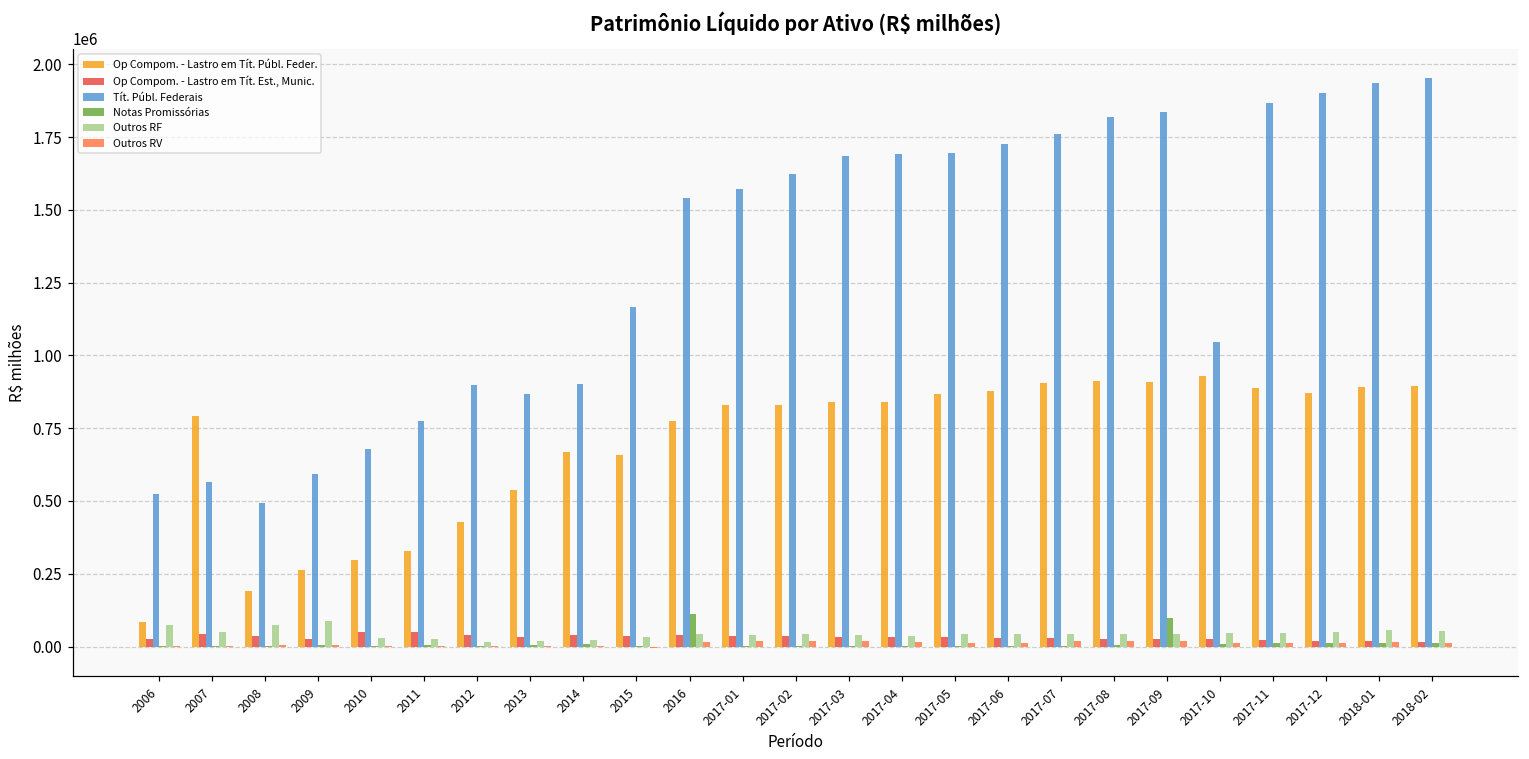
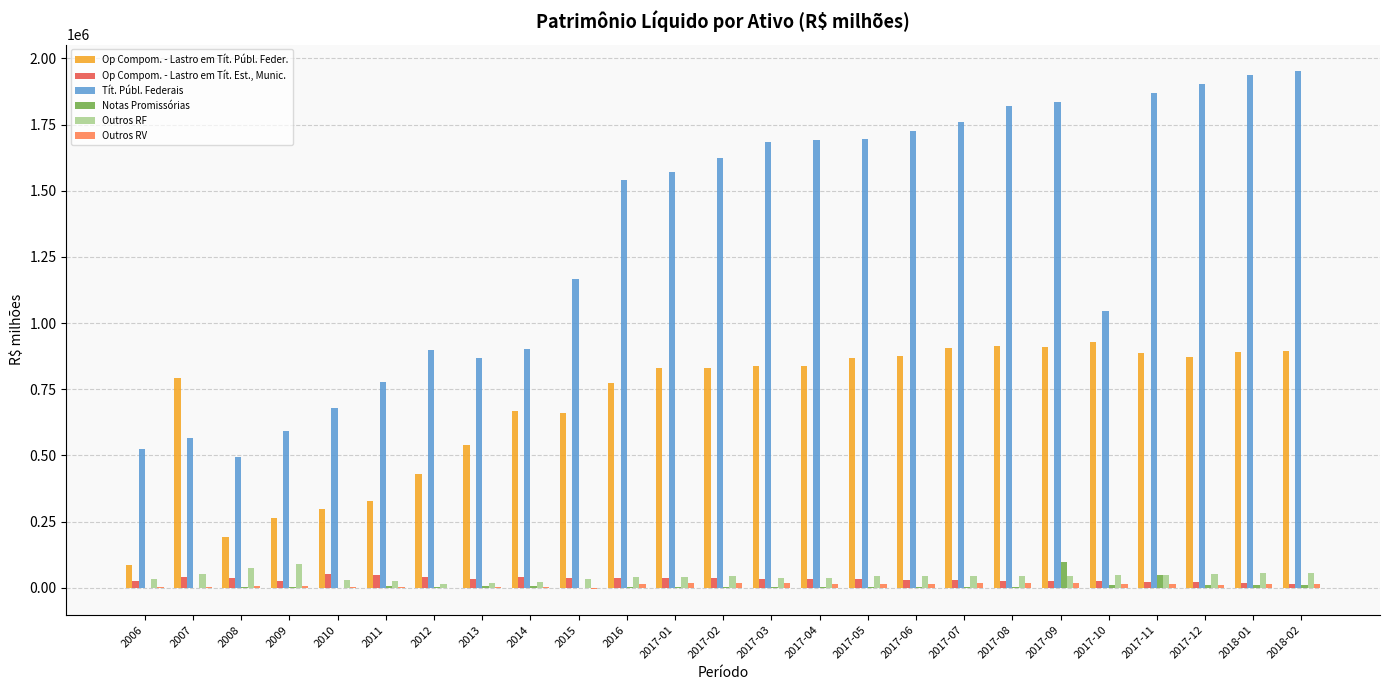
Outros RF, 2006: 70000 -> 30000
Notas Promissórias, 2016: 110000 -> 0
Notas Promissórias, 2017-11: 10000 -> 50000
